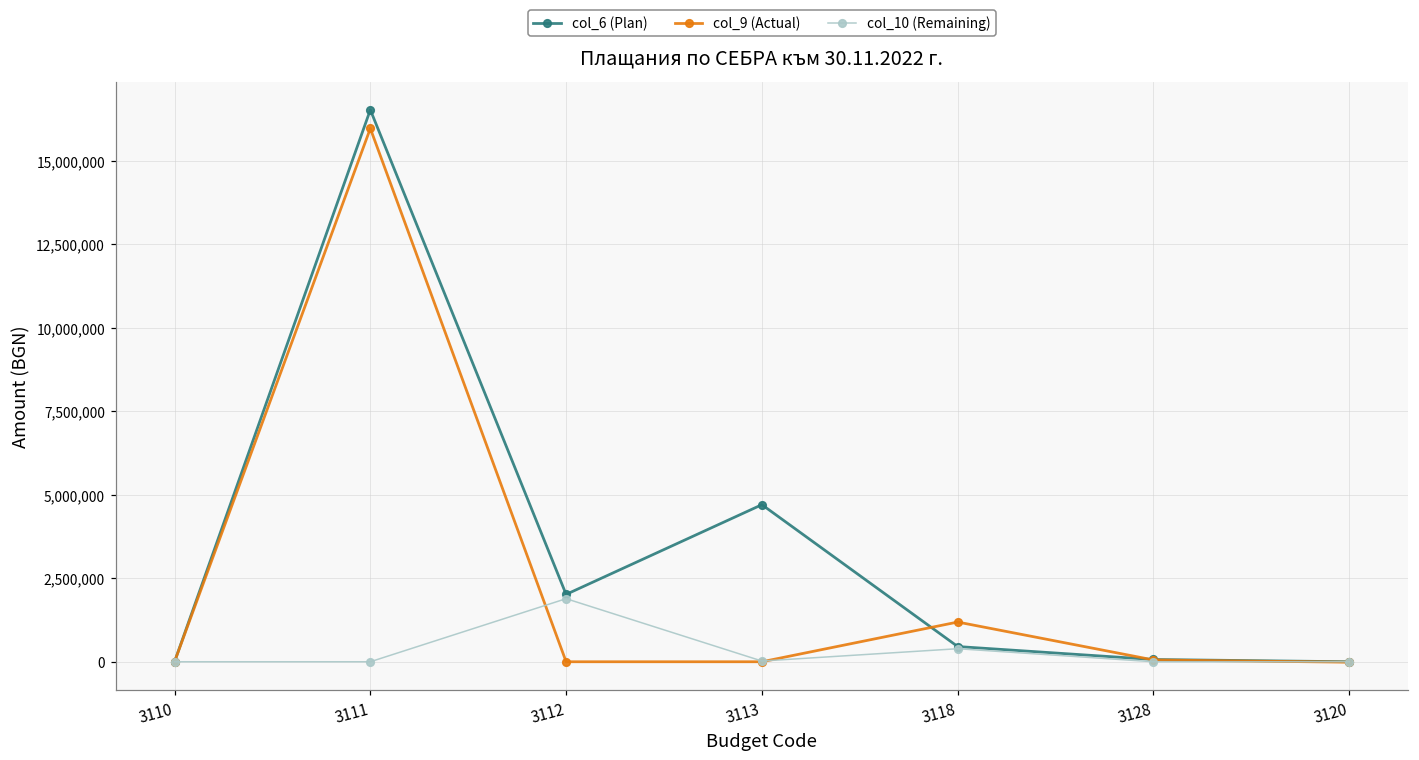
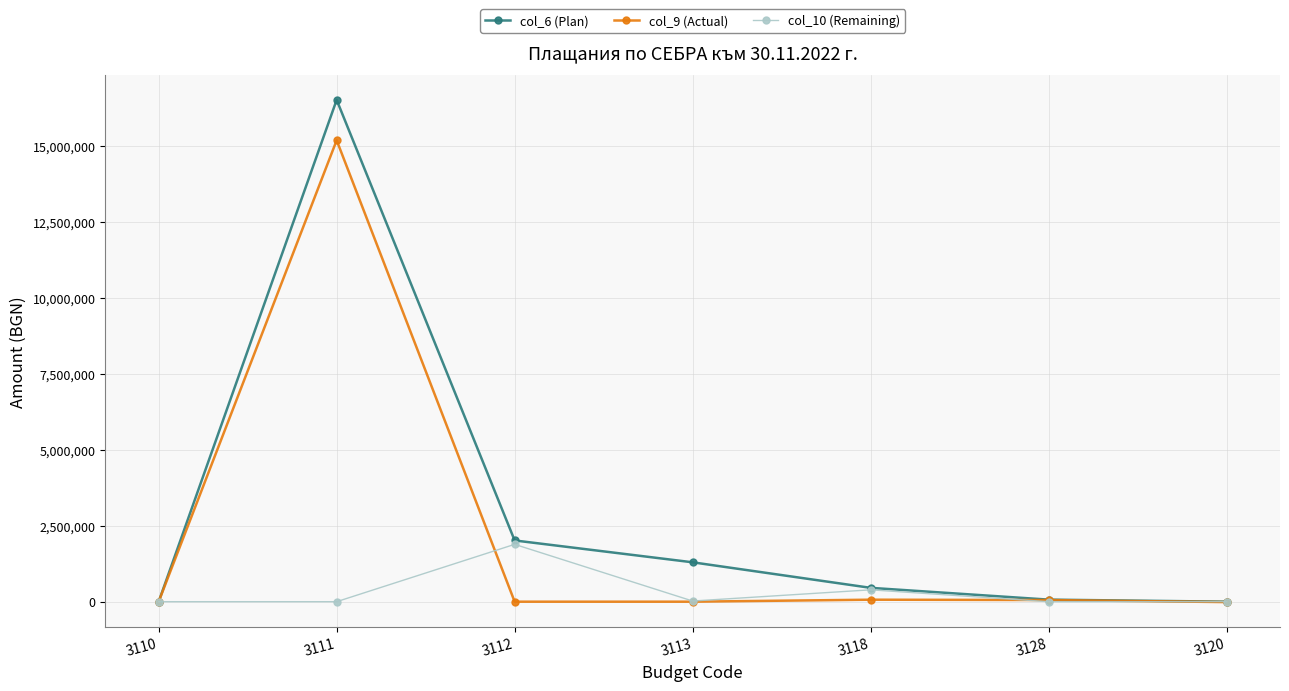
col_9 (Actual), 3111: 16,000,000 -> 15,200,000
col_6 (Plan), 3113: 4,700,000 -> 1,300,000
col_9 (Actual), 3118: 1,200,000 -> 100,000
